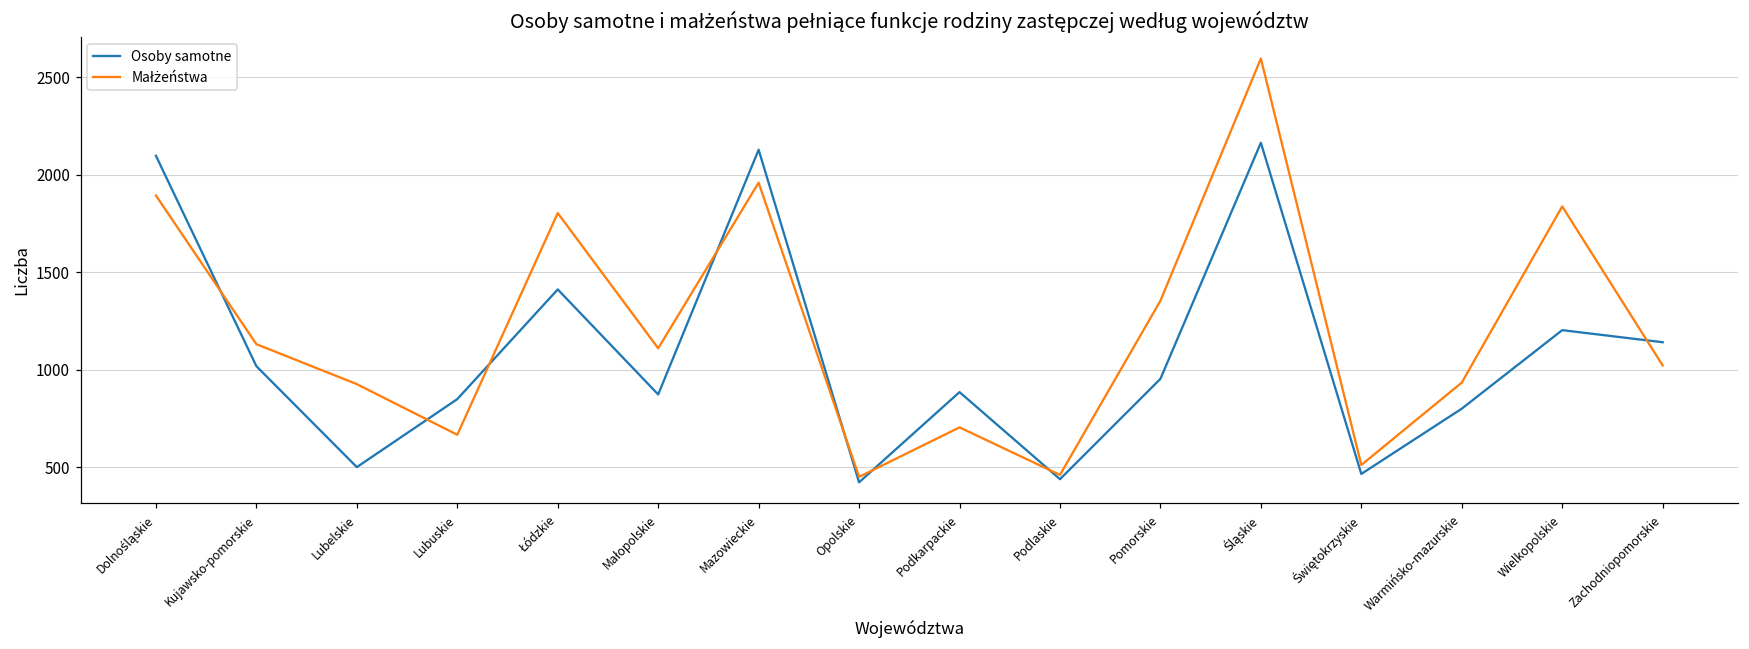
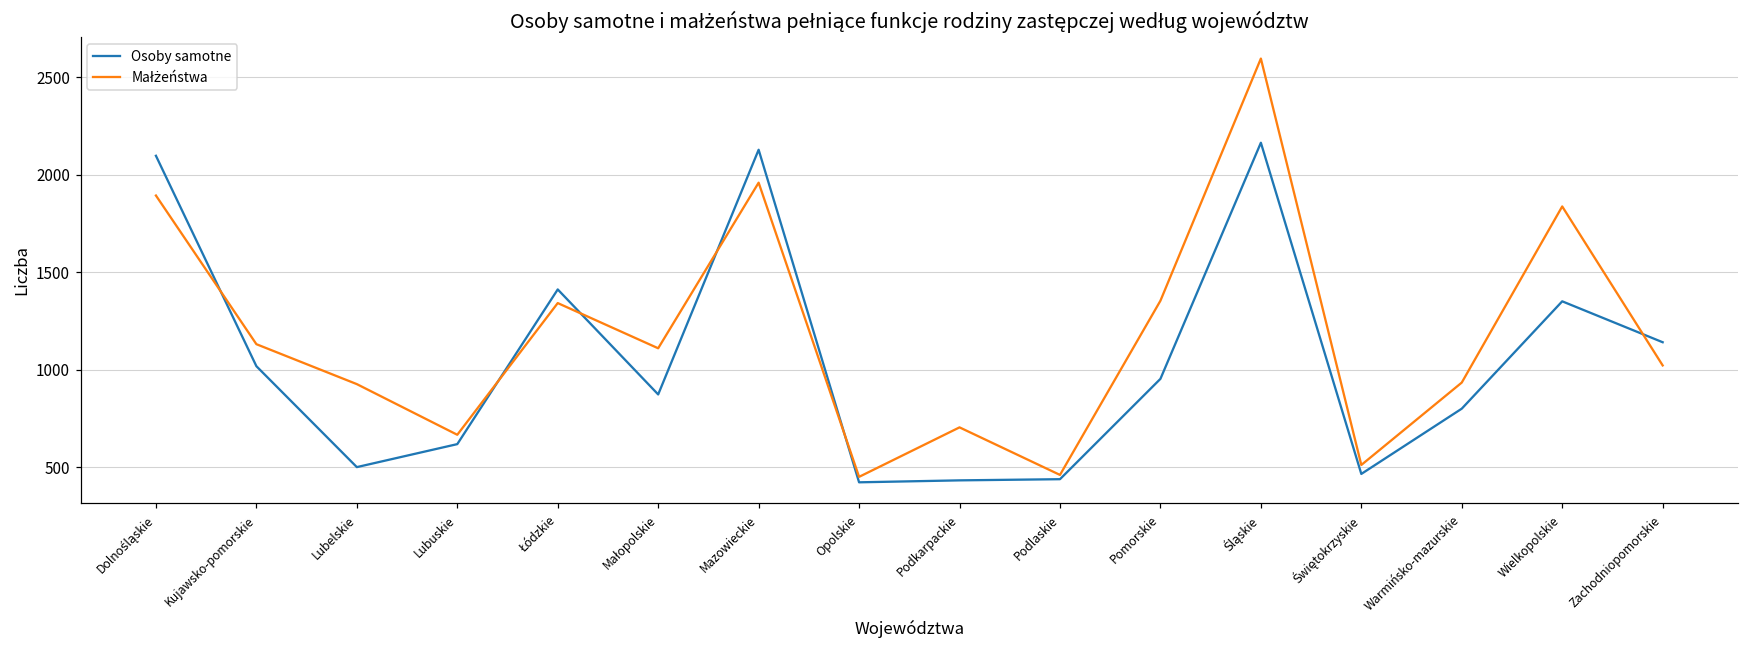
Osoby samotne, Lubuskie: 850 -> 620
Małżeństwa, Łódzkie: 1800 -> 1340
Osoby samotne, Podkarpackie: 890 -> 430
Osoby samotne, Wielkopolskie: 1200 -> 1350
